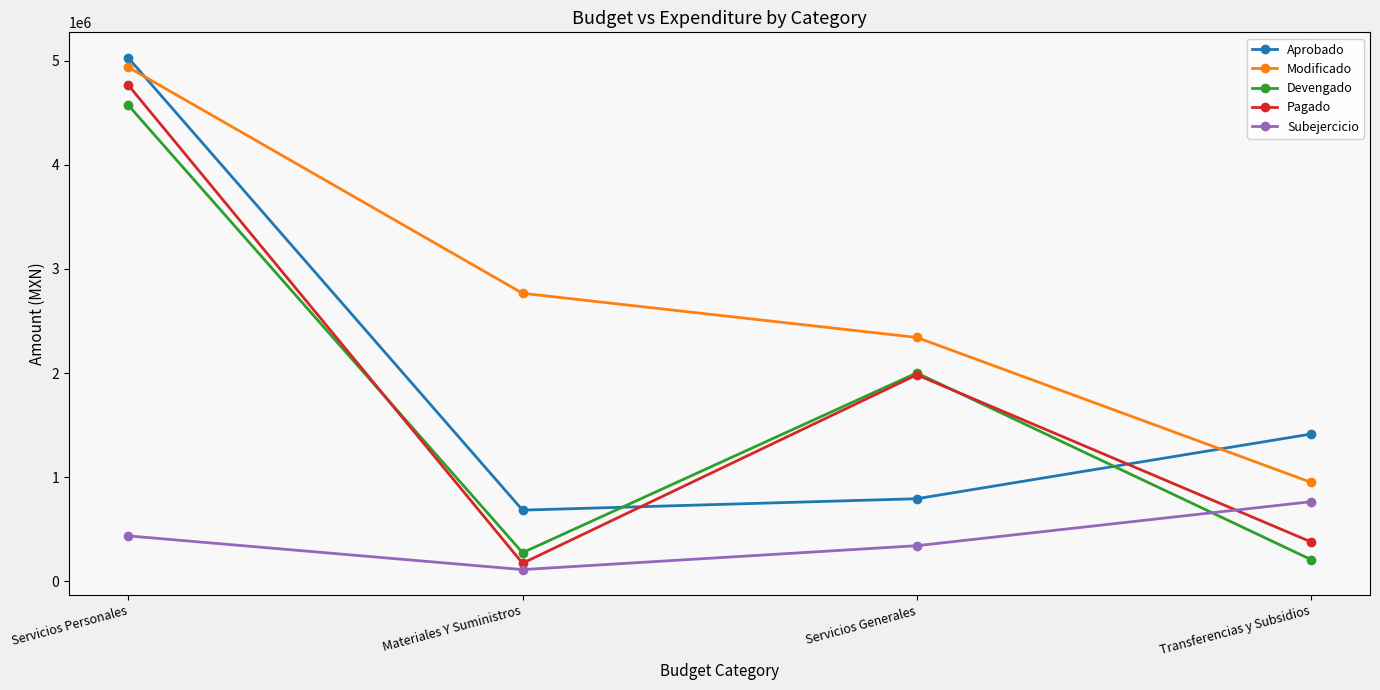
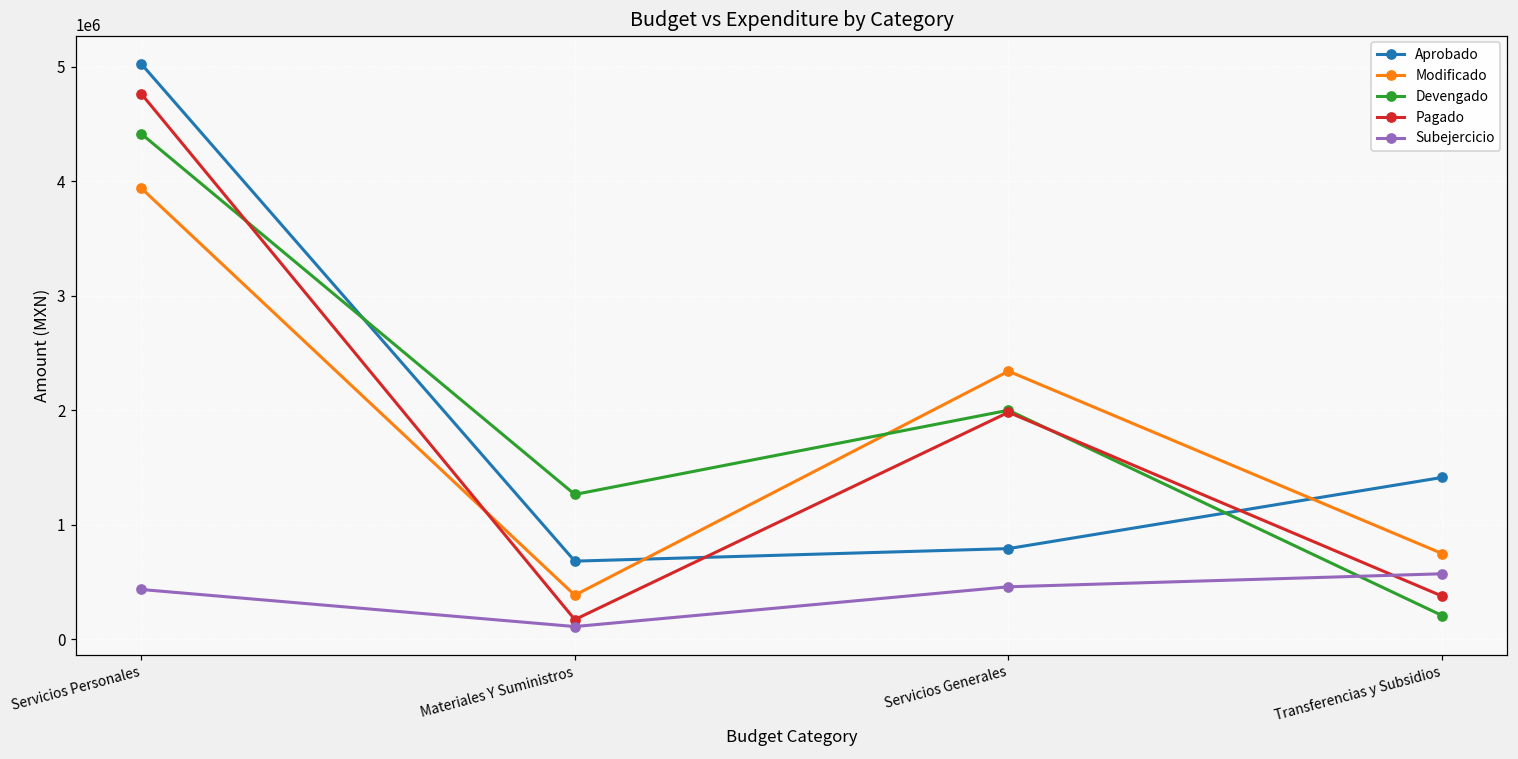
Modificado, Servicios Personales: 4940000 -> 3940000
Devengado, Servicios Personales: 4570000 -> 4420000
Modificado, Materiales Y Suministros: 2770000 -> 390000
Devengado, Materiales Y Suministros: 270000 -> 1270000
Subejercicio, Servicios Generales: 340000 -> 460000
Modificado, Transferencias y Subsidios: 950000 -> 750000
Subejercicio, Transferencias y Subsidios: 760000 -> 570000
